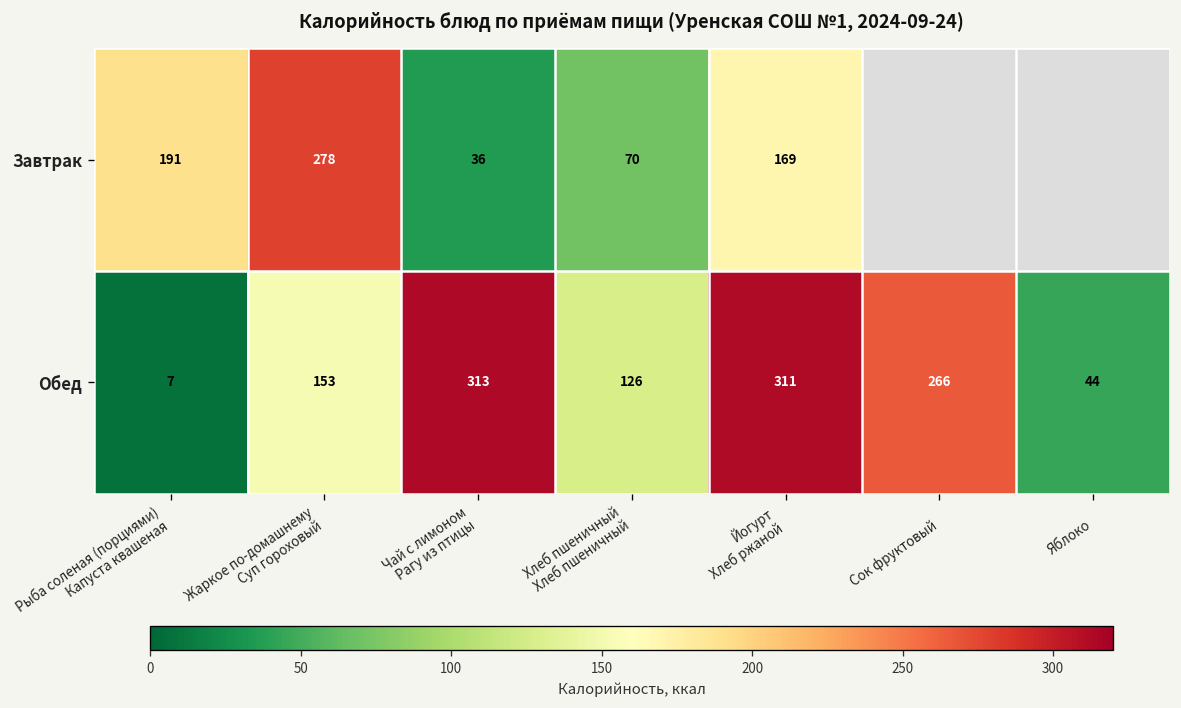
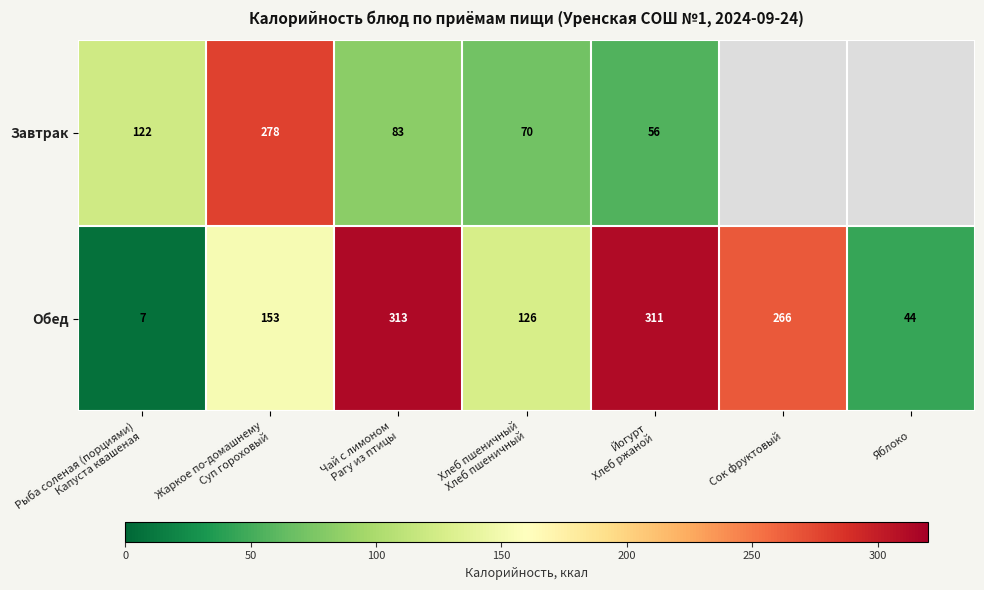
Завтрак, Рыба соленая (порциями) Капуста квашеная: 191 -> 122
Завтрак, Чай с лимоном Рагу из птицы: 36 -> 83
Завтрак, Йогурт Хлеб ржаной: 169 -> 56
